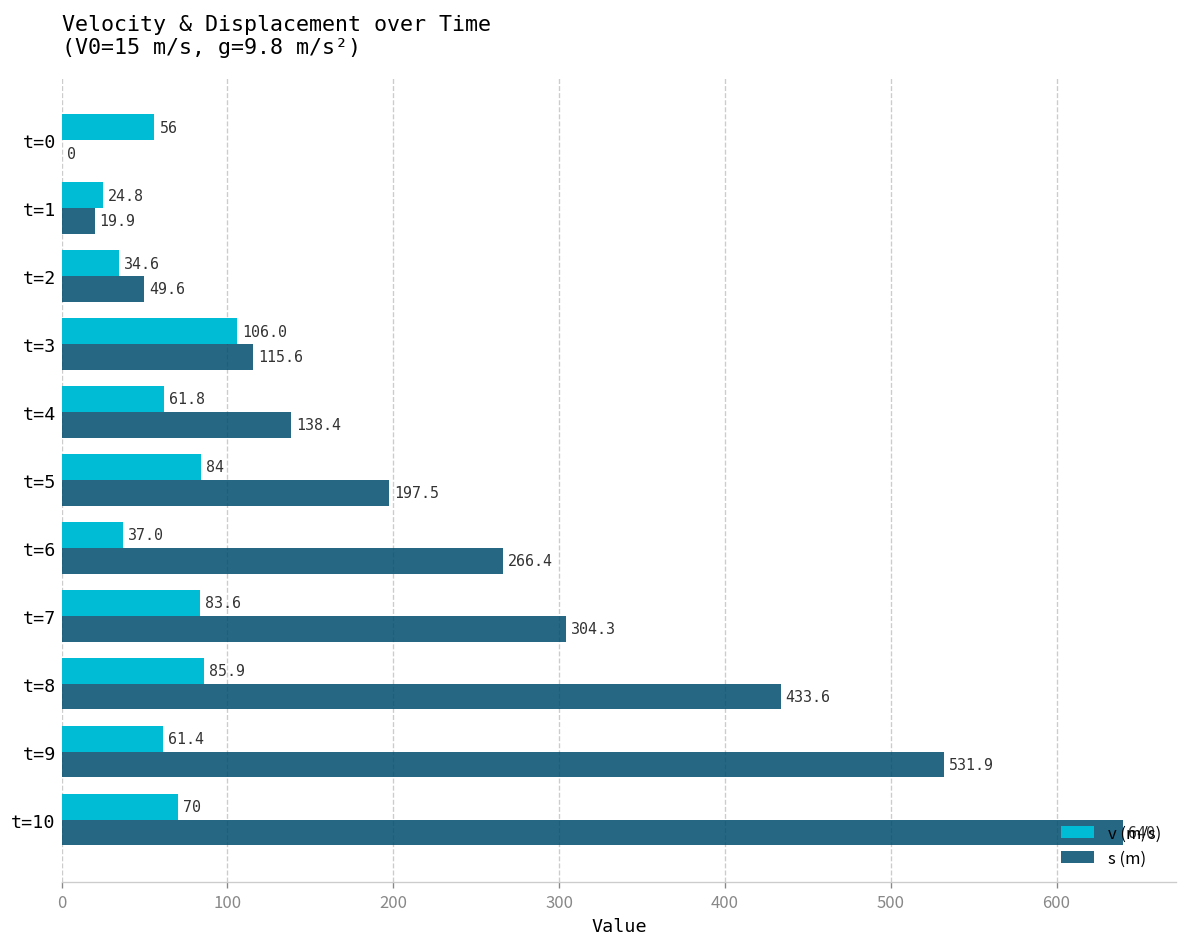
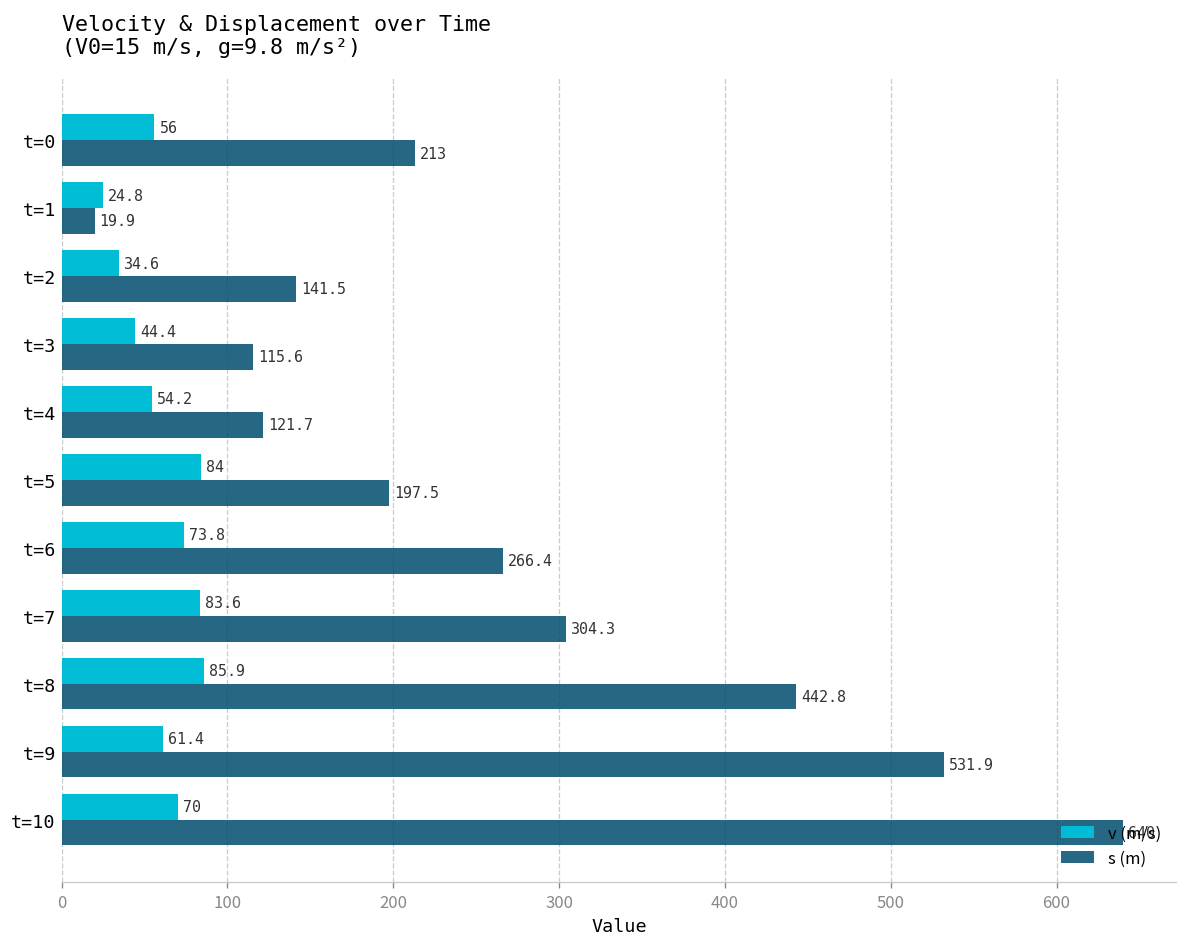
s (m), t=0: 0 -> 213
s (m), t=2: 49.6 -> 141.5
v (m/s), t=3: 106.0 -> 44.4
v (m/s), t=4: 61.8 -> 54.2
s (m), t=4: 138.4 -> 121.7
v (m/s), t=6: 37.0 -> 73.8
s (m), t=8: 433.6 -> 442.8
